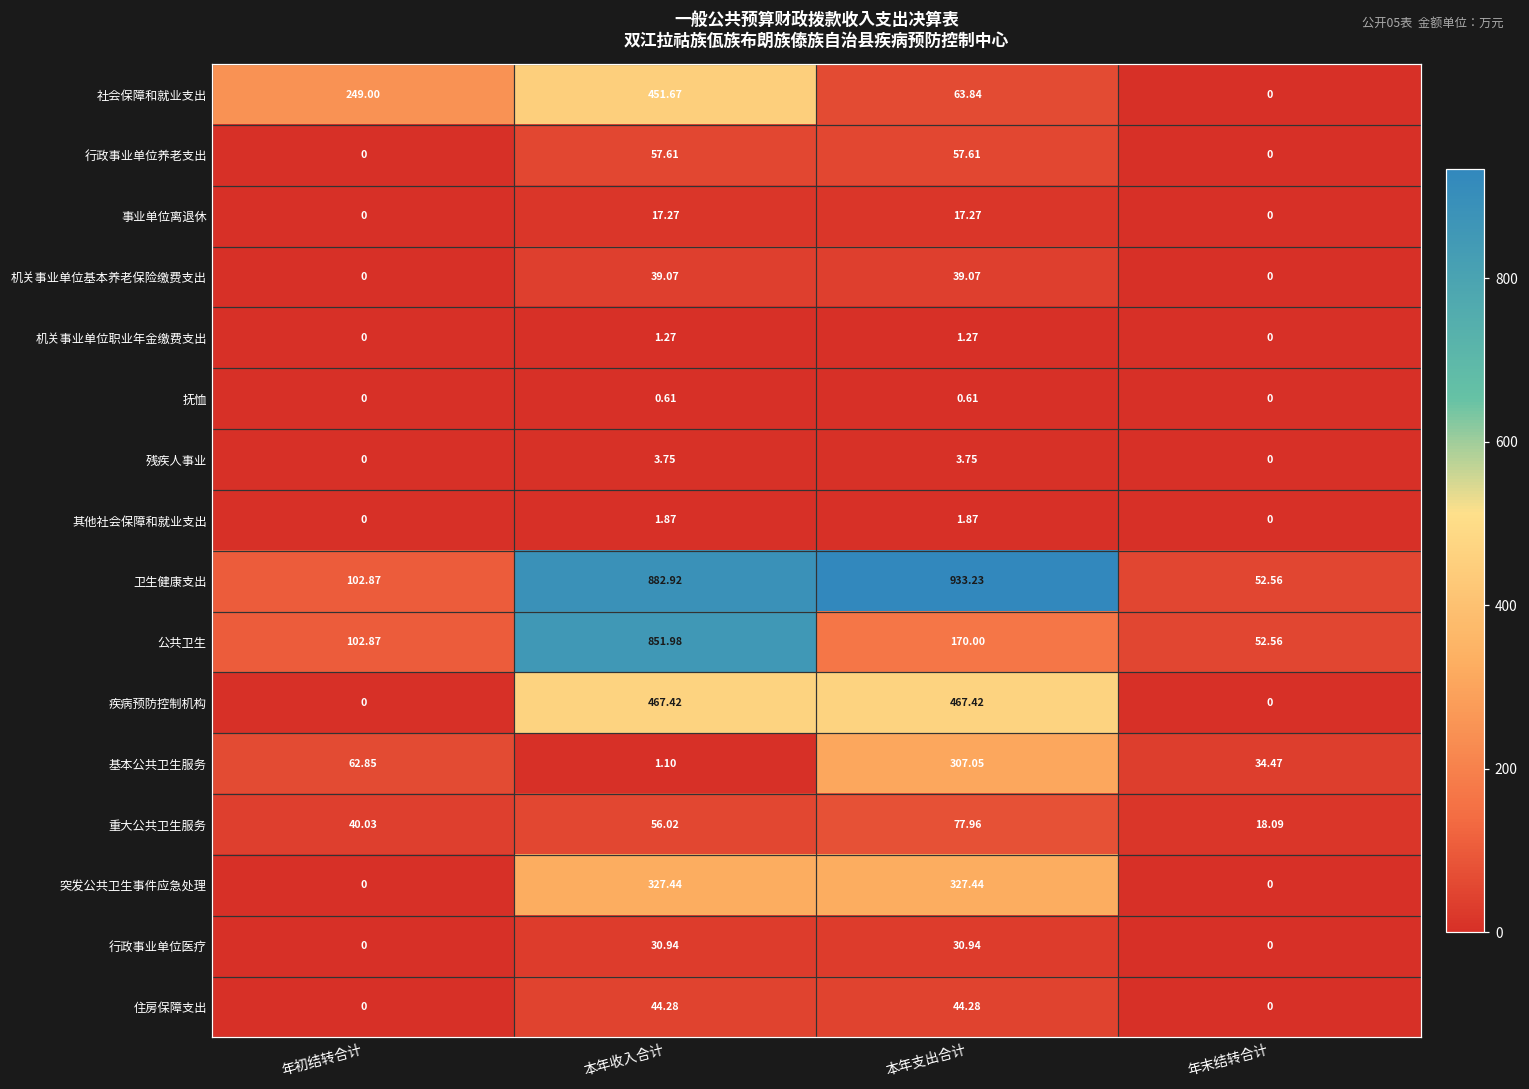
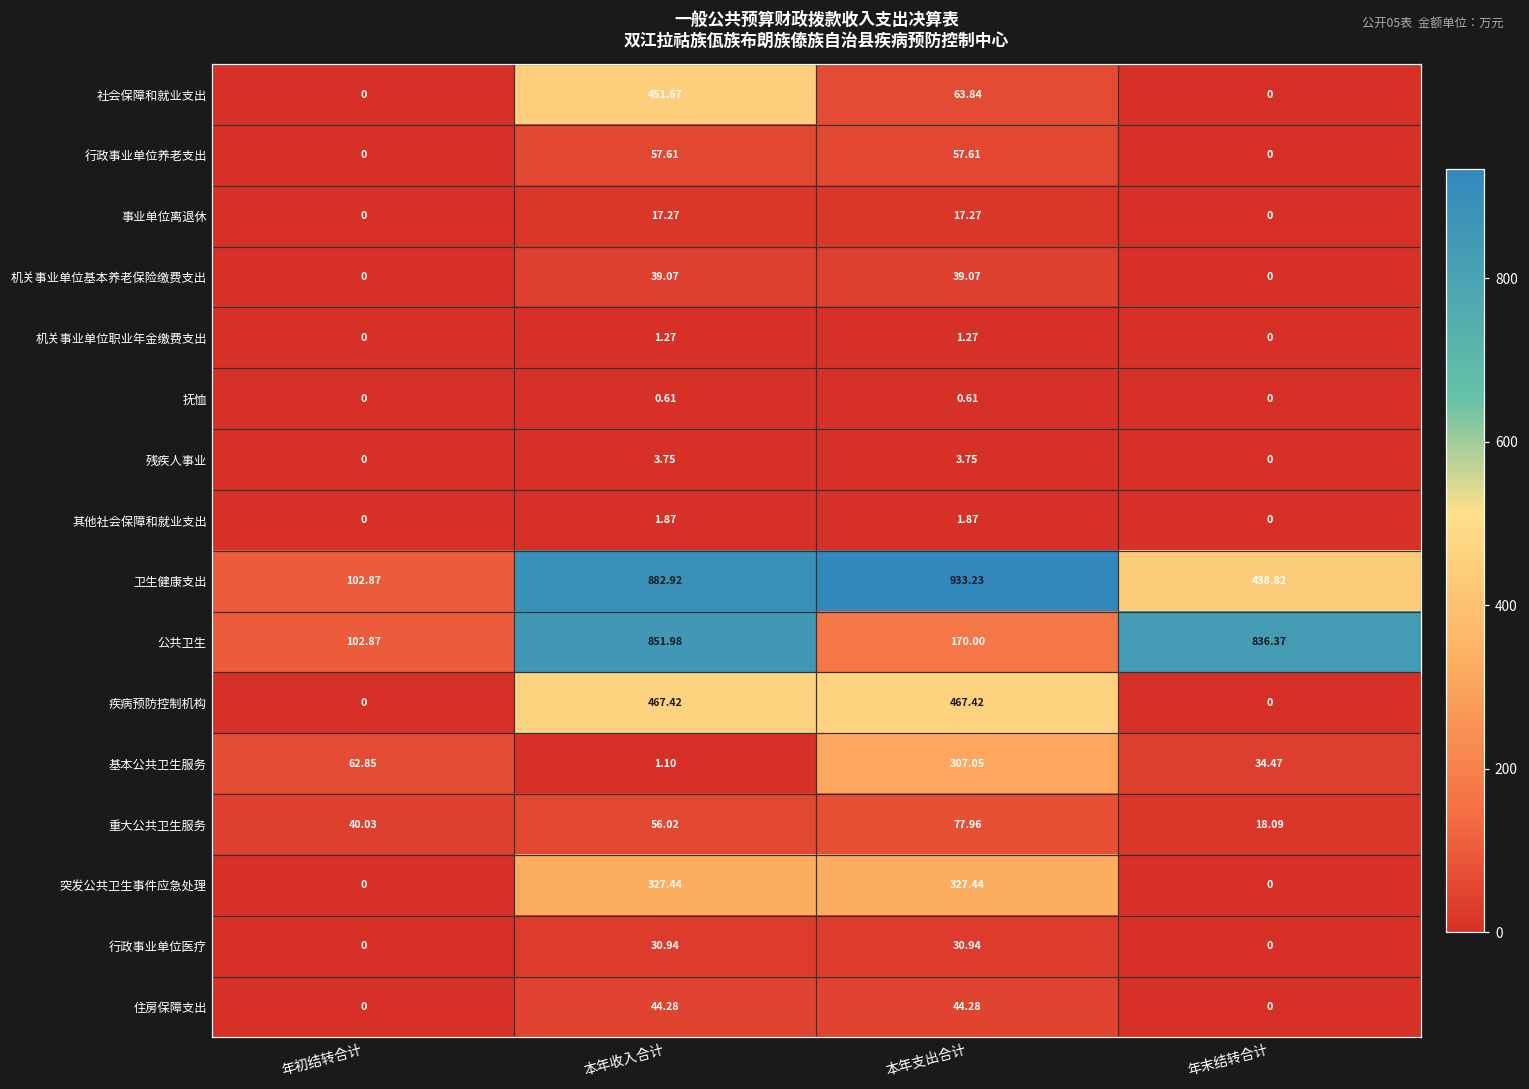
社会保障和就业支出, 年初结转合计: 249.00 -> 0
卫生健康支出, 年末结转合计: 52.56 -> 438.82
公共卫生, 年末结转合计: 52.56 -> 836.37
